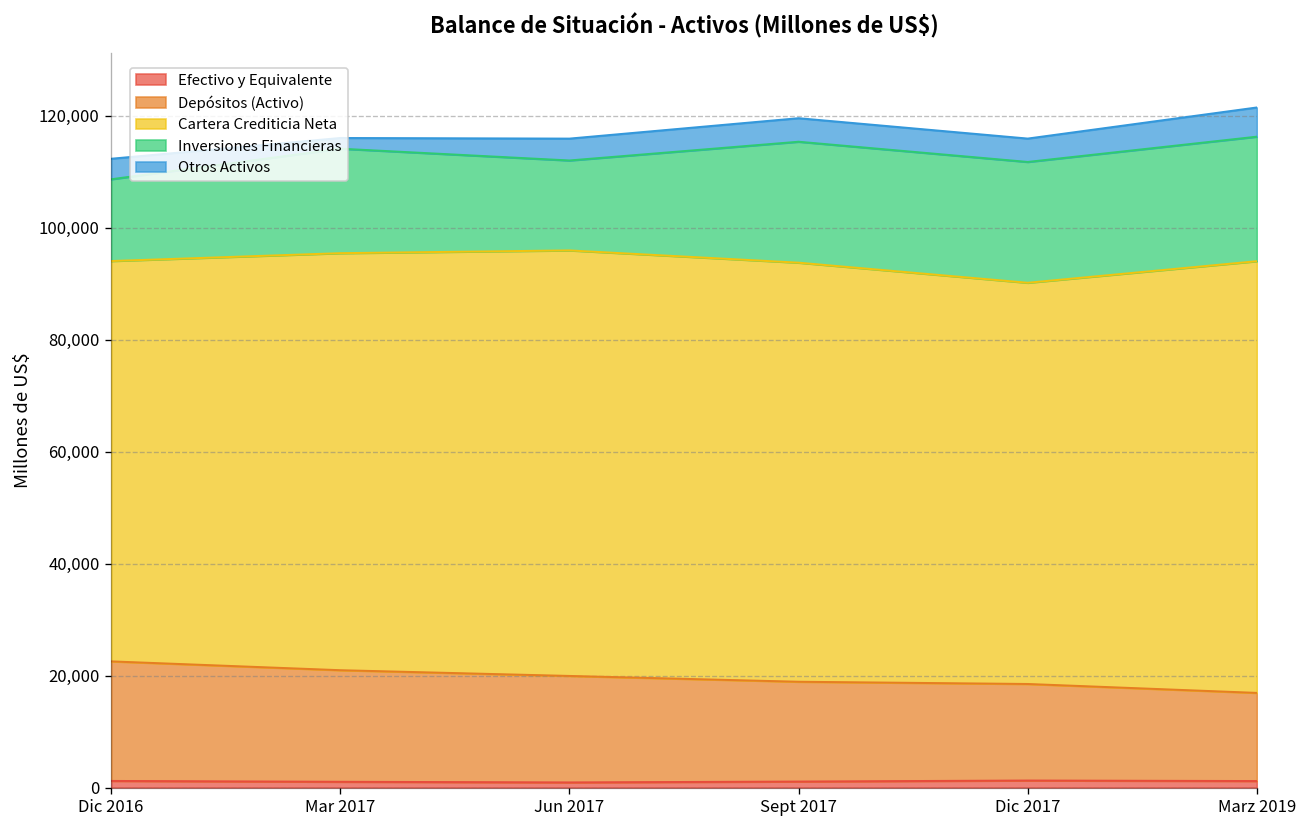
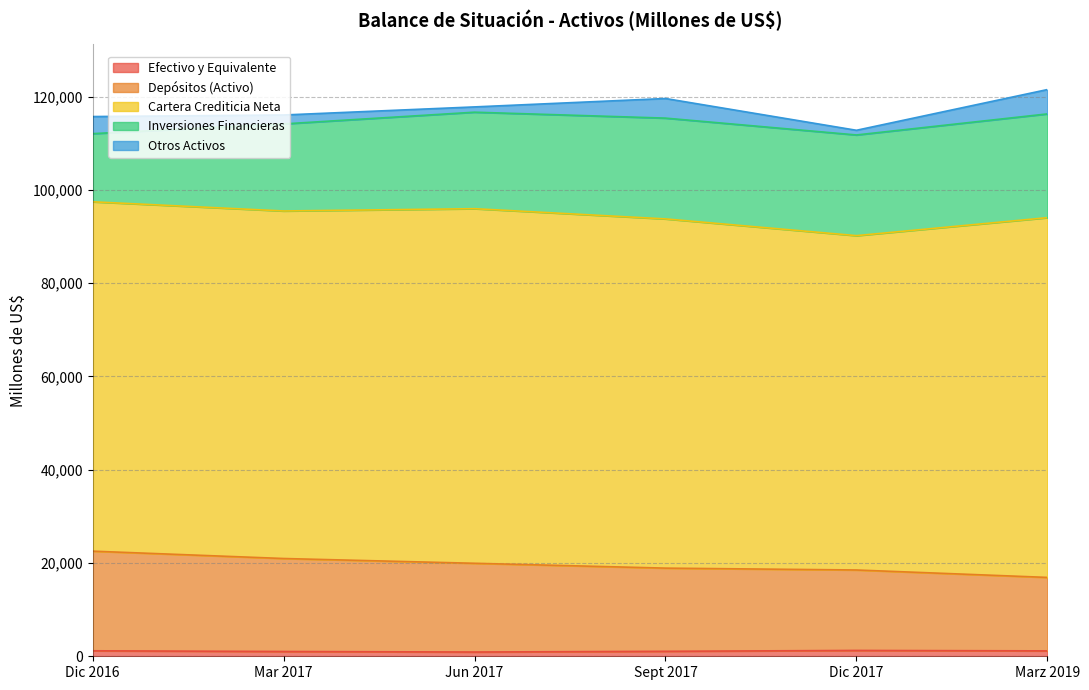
Cartera Crediticia Neta, Dic 2016: 72,000 -> 75,000
Inversiones Financieras, Jun 2017: 16,000 -> 21,000
Otros Activos, Jun 2017: 4,000 -> 1,000
Otros Activos, Dic 2017: 4,000 -> 1,000
